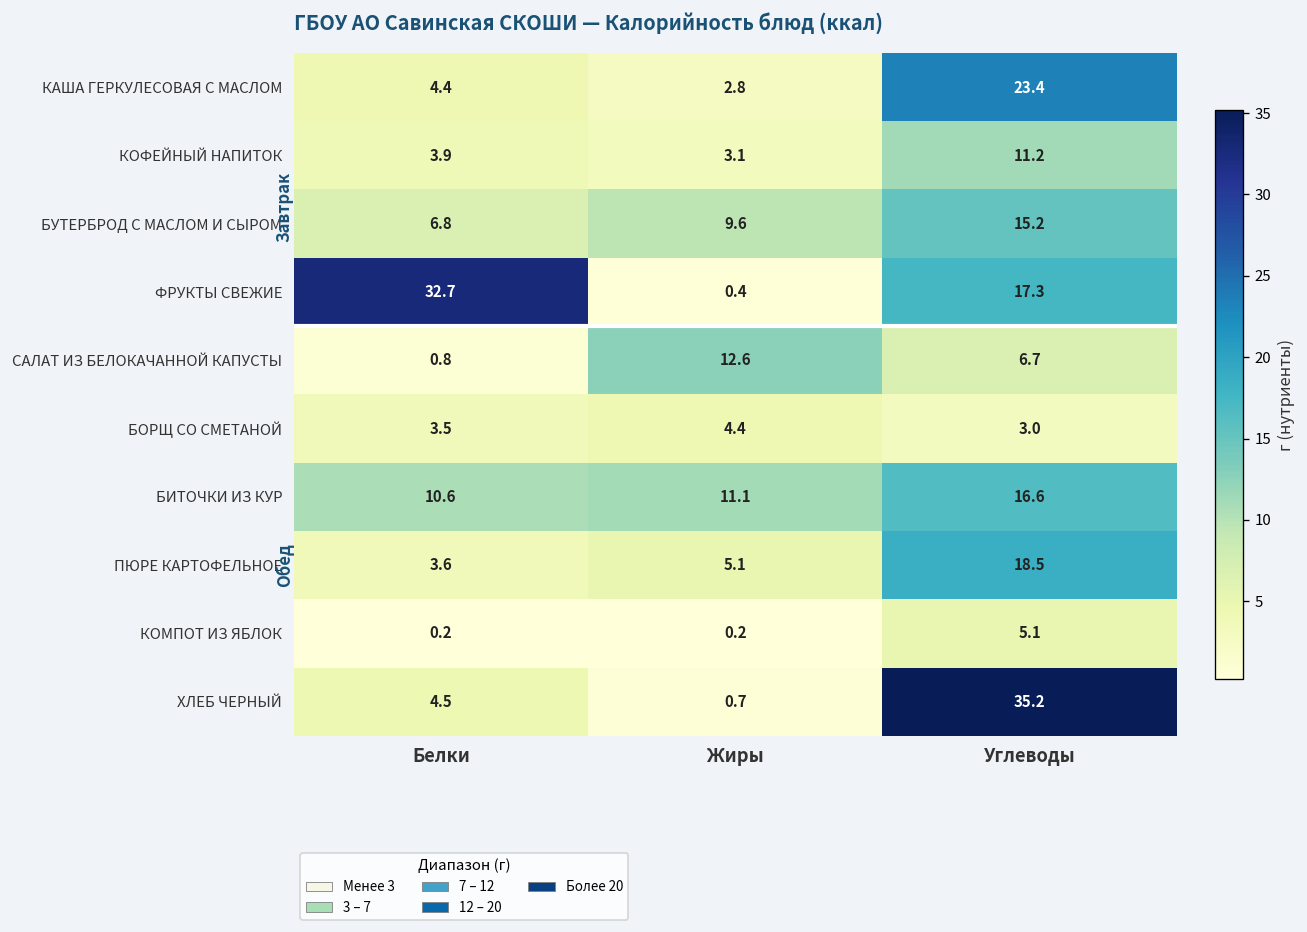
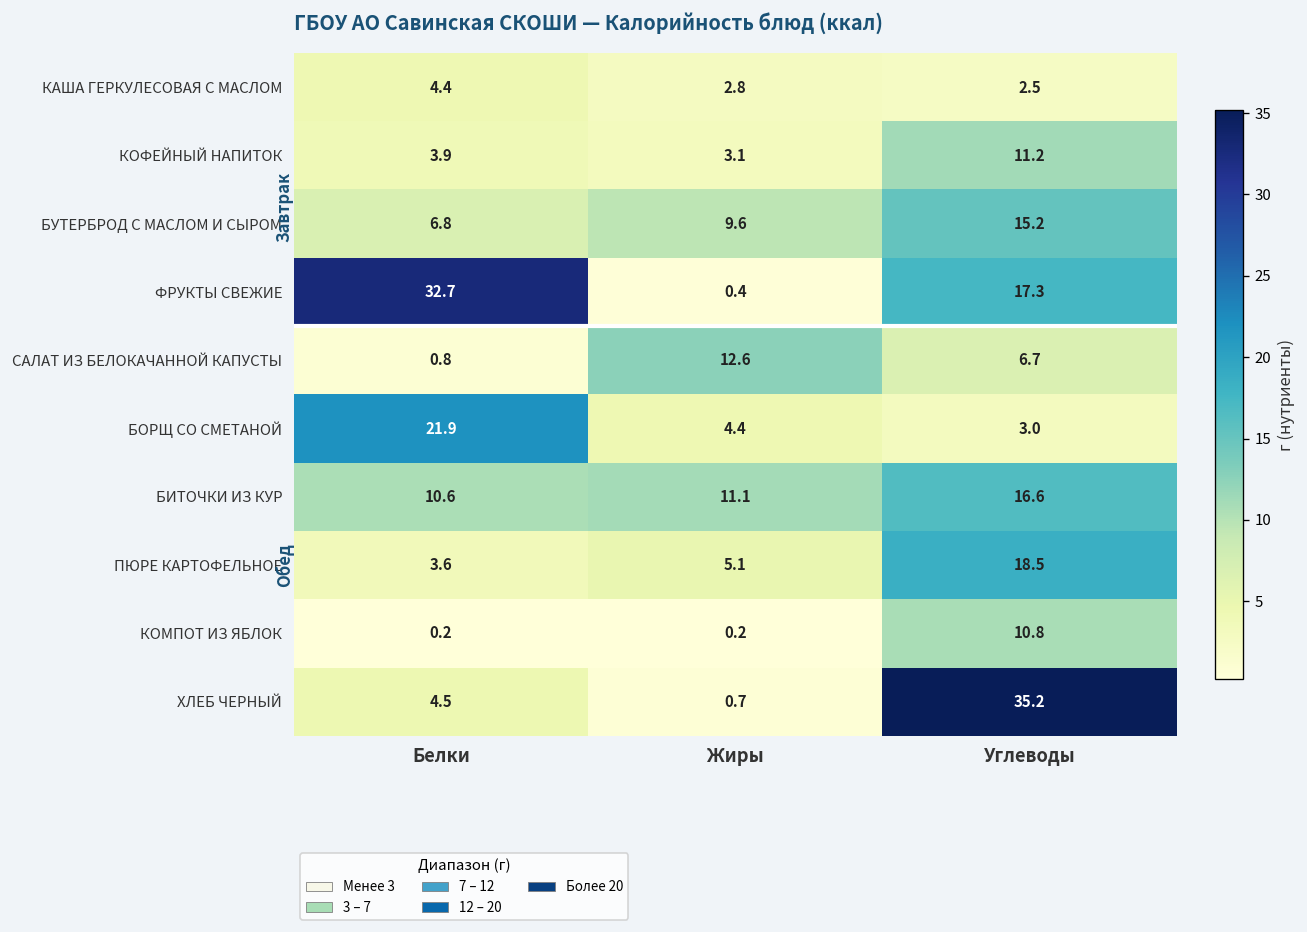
КАША ГЕРКУЛЕСОВАЯ С МАСЛОМ, Углеводы: 23.4 -> 2.5
БОРЩ СО СМЕТАНОЙ, Белки: 3.5 -> 21.9
КОМПОТ ИЗ ЯБЛОК, Углеводы: 5.1 -> 10.8
